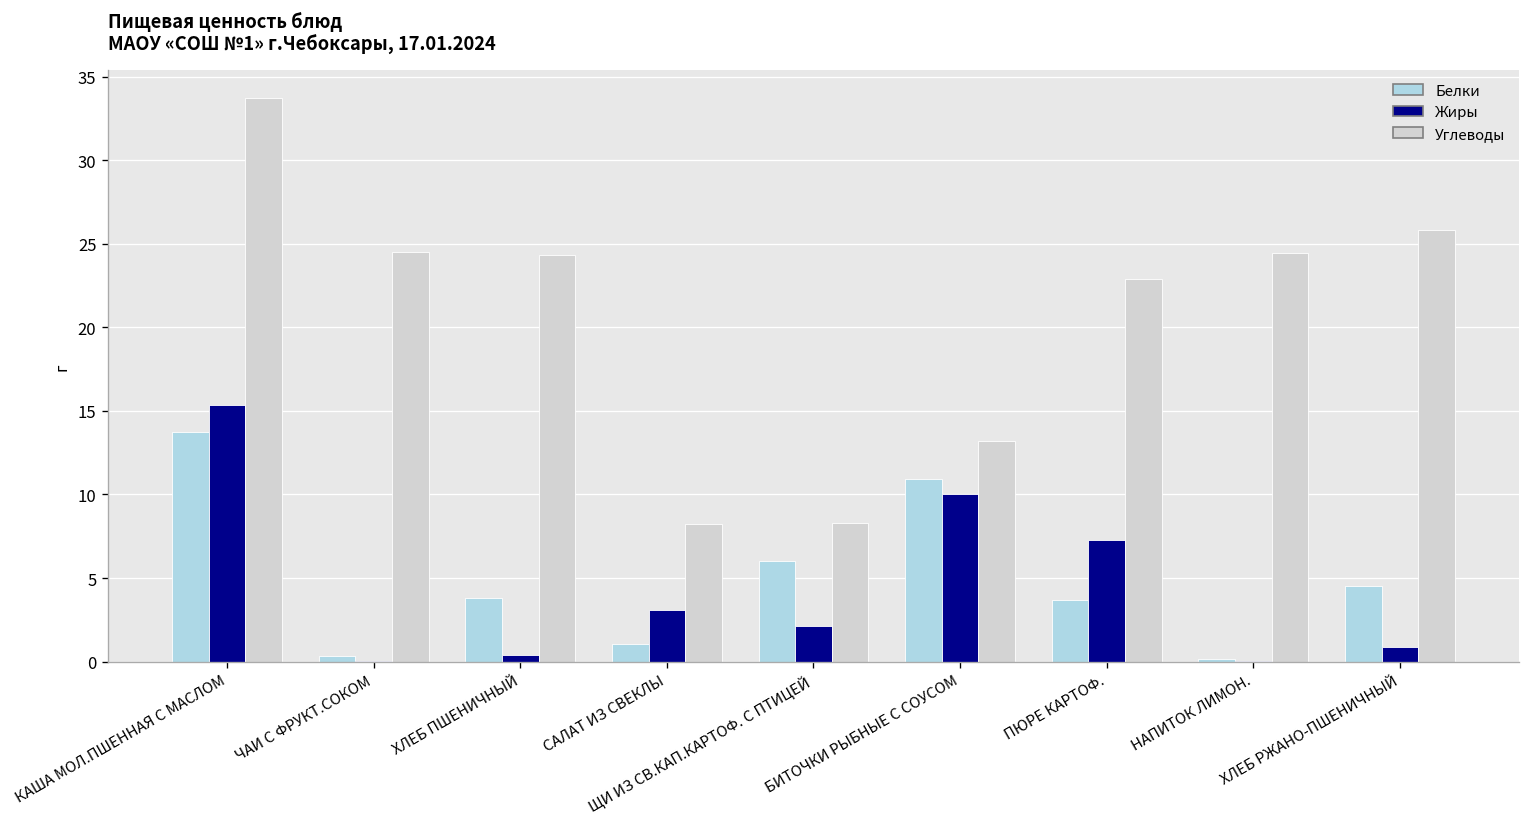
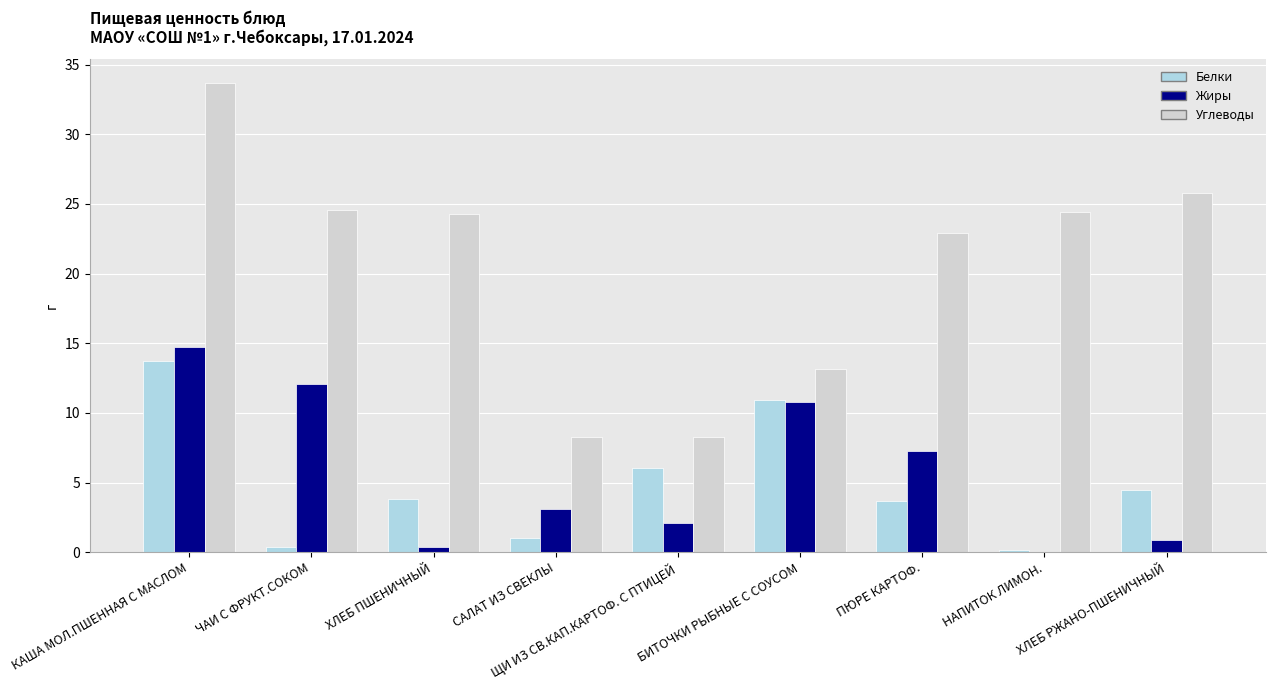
Жиры, КАША МОЛ.ПШЕННАЯ С МАСЛОМ: 15.4 -> 14.8
Жиры, ЧАИ С ФРУКТ.СОКОМ: 0.0 -> 12.1
Жиры, БИТОЧКИ РЫБНЫЕ С СОУСОМ: 10.0 -> 10.8
